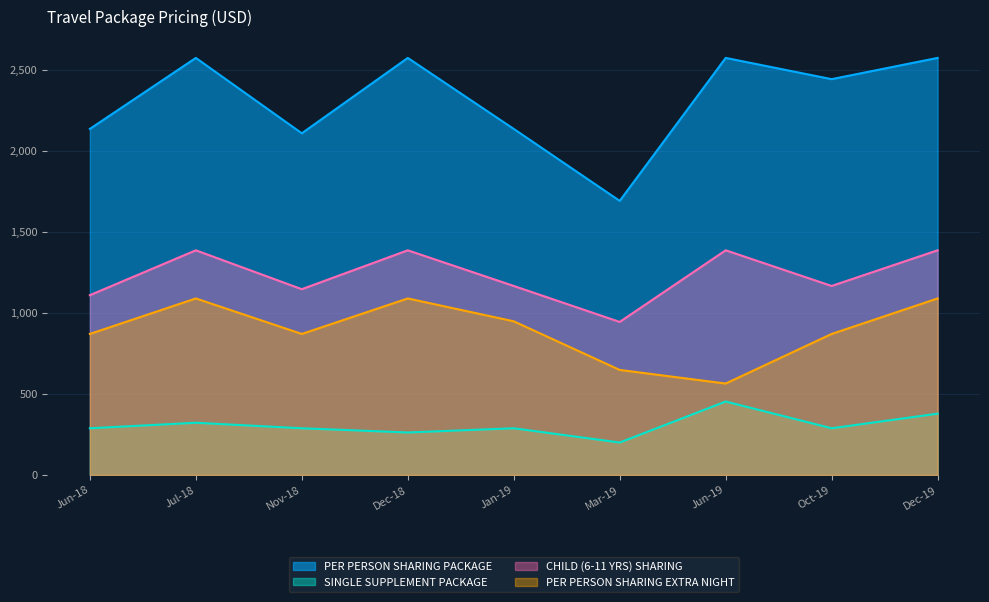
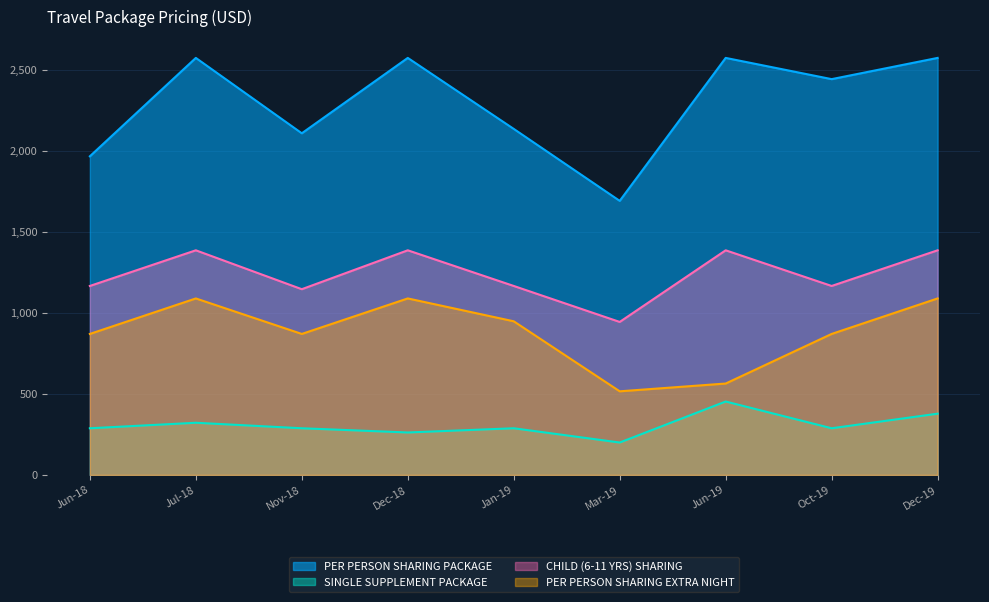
PER PERSON SHARING PACKAGE, Jun-18: 2,140 -> 1,970
CHILD (6-11 YRS) SHARING, Jun-18: 1,110 -> 1,170
PER PERSON SHARING EXTRA NIGHT, Mar-19: 650 -> 520
